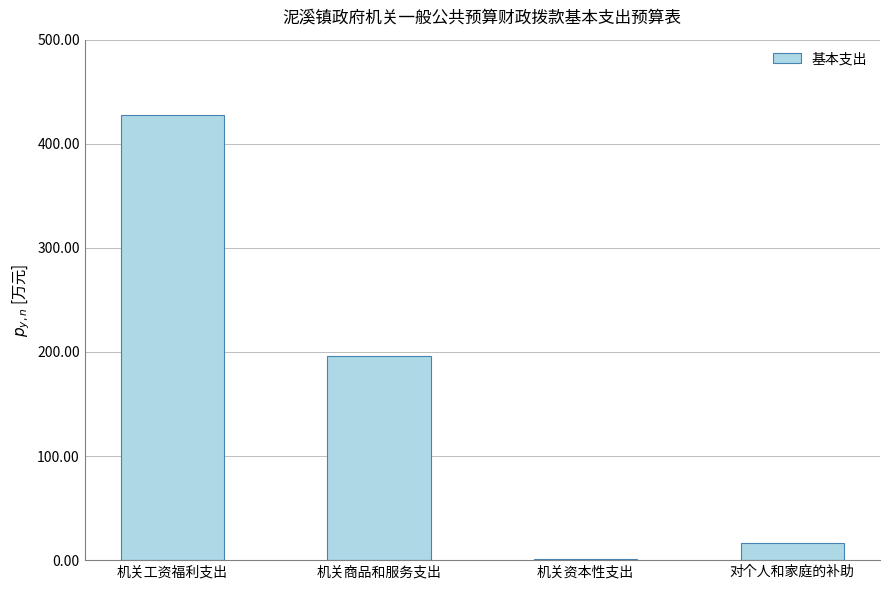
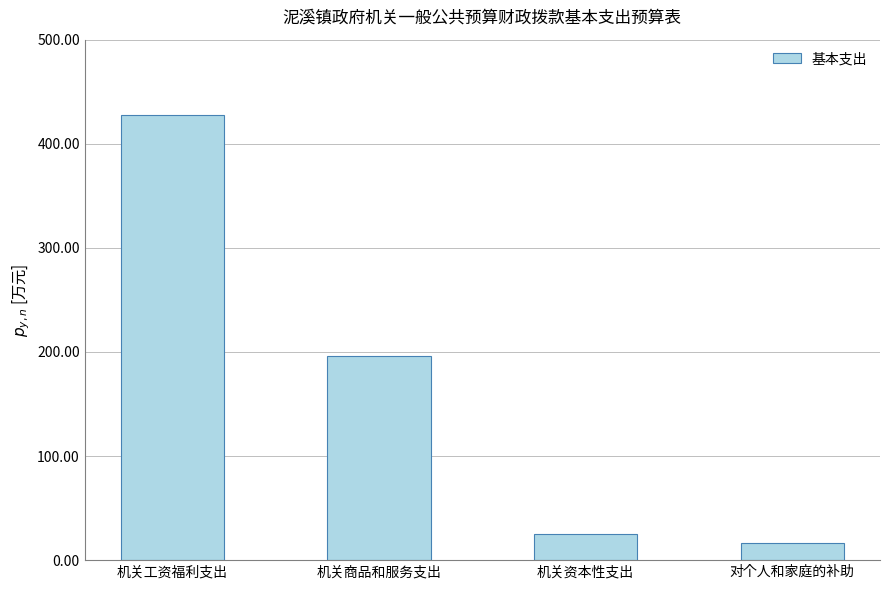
机关资本性支出: 2 -> 25
